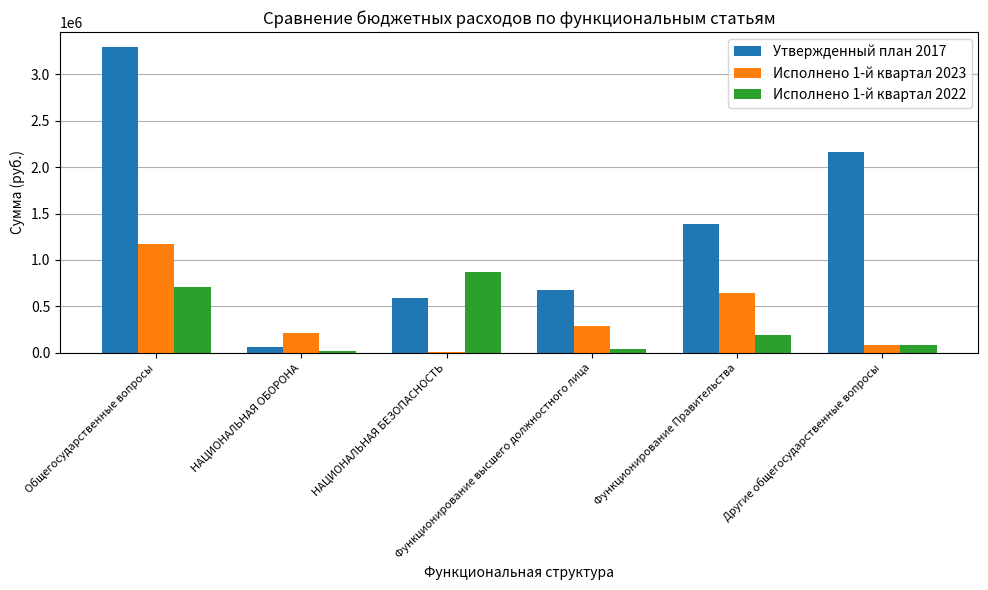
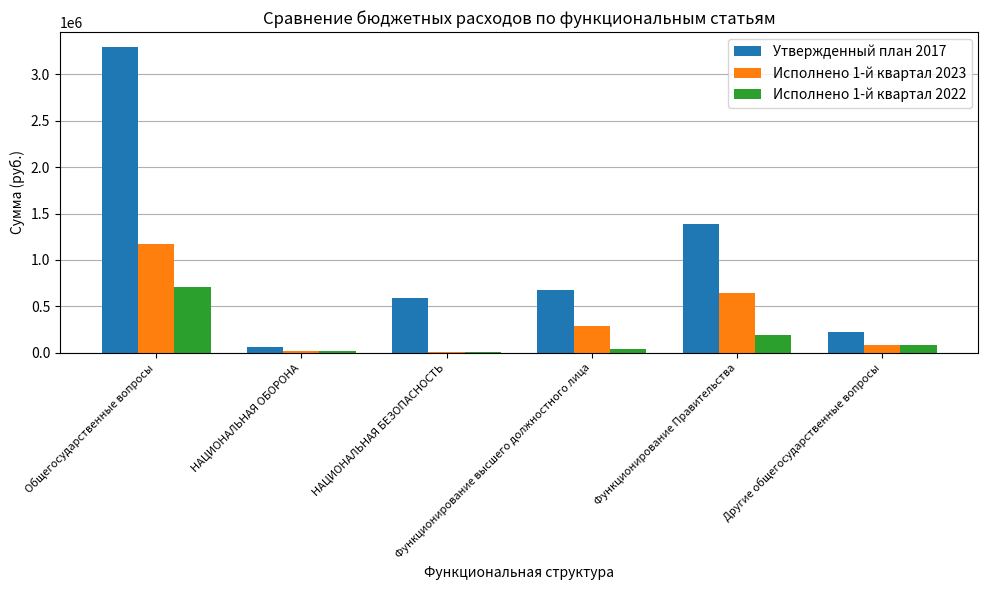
Исполнено 1-й квартал 2023, НАЦИОНАЛЬНАЯ ОБОРОНА: 200000 -> 0
Исполнено 1-й квартал 2022, НАЦИОНАЛЬНАЯ БЕЗОПАСНОСТЬ: 900000 -> 0
Утвержденный план 2017, Другие общегосударственные вопросы: 2200000 -> 200000
